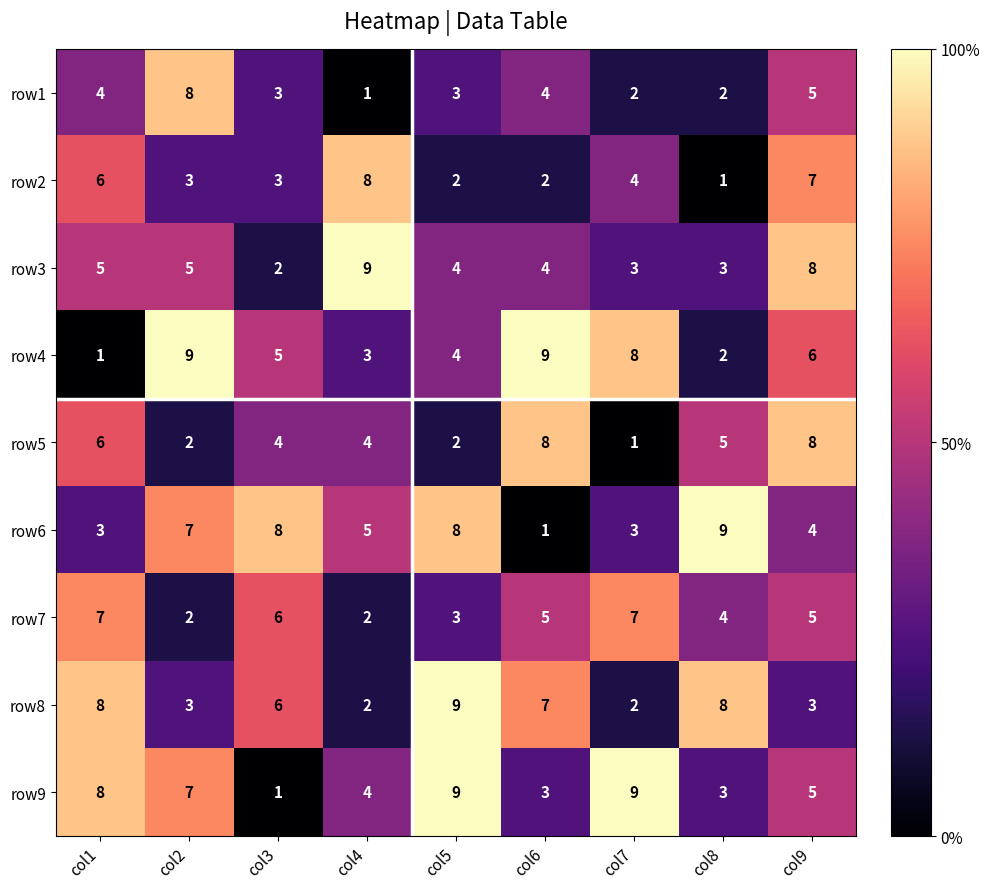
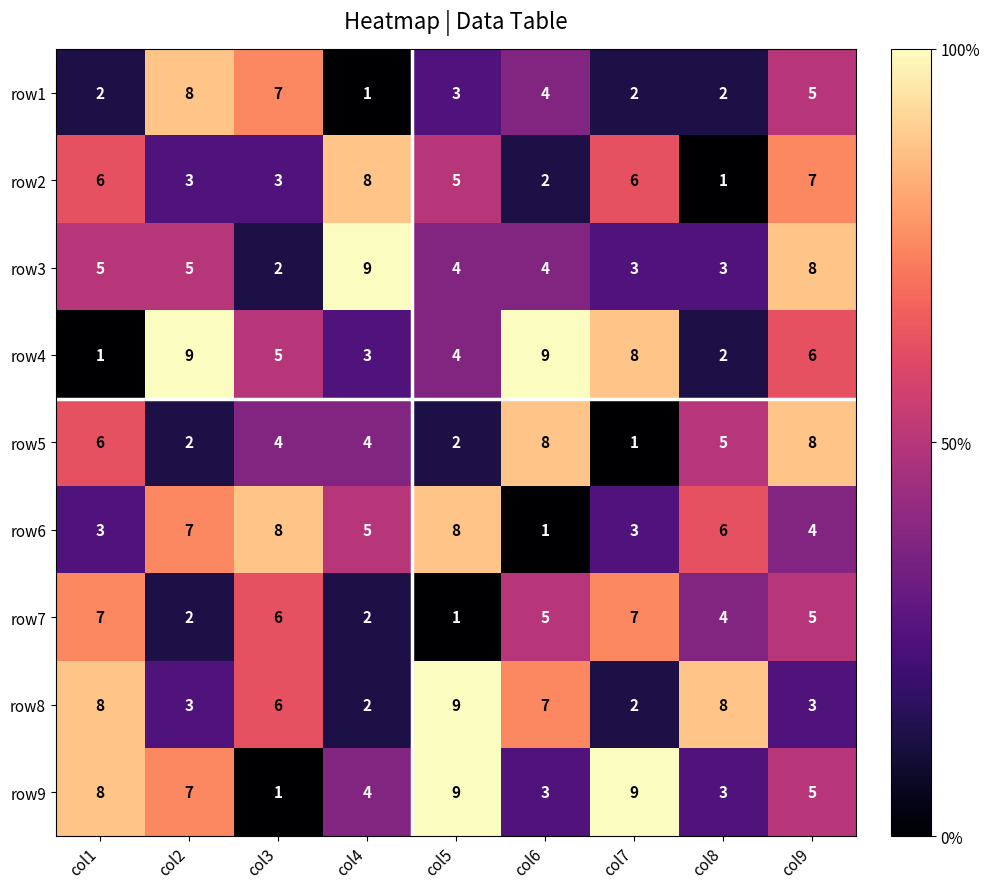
row1, col1: 4 -> 2
row1, col3: 3 -> 7
row2, col5: 2 -> 5
row2, col7: 4 -> 6
row6, col8: 9 -> 6
row7, col5: 3 -> 1
